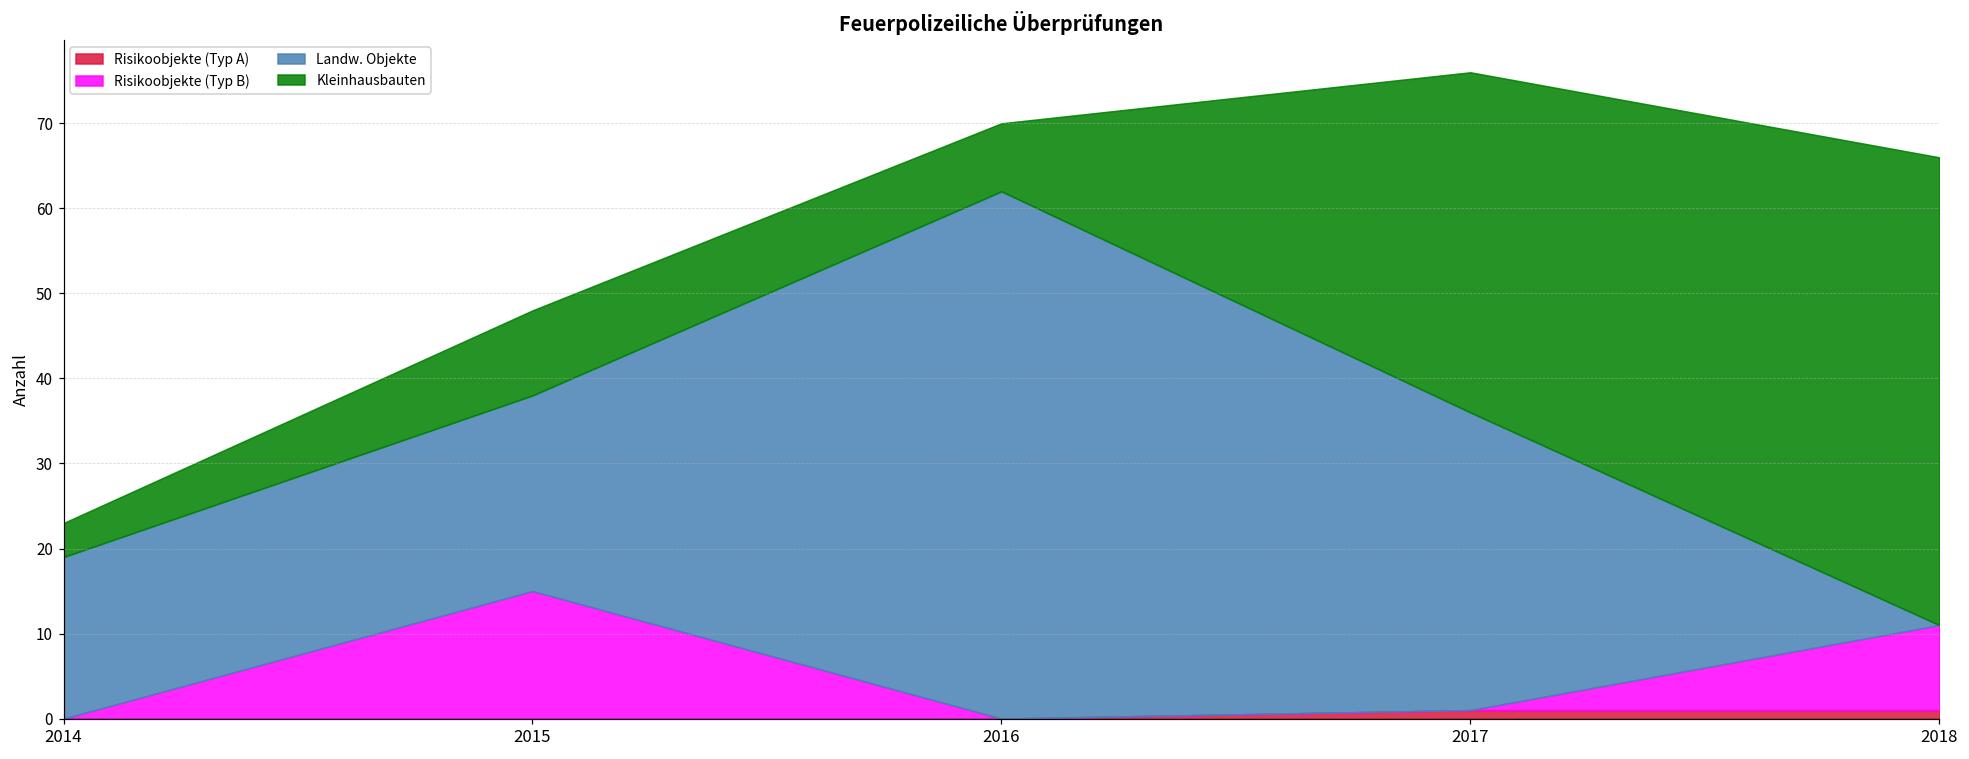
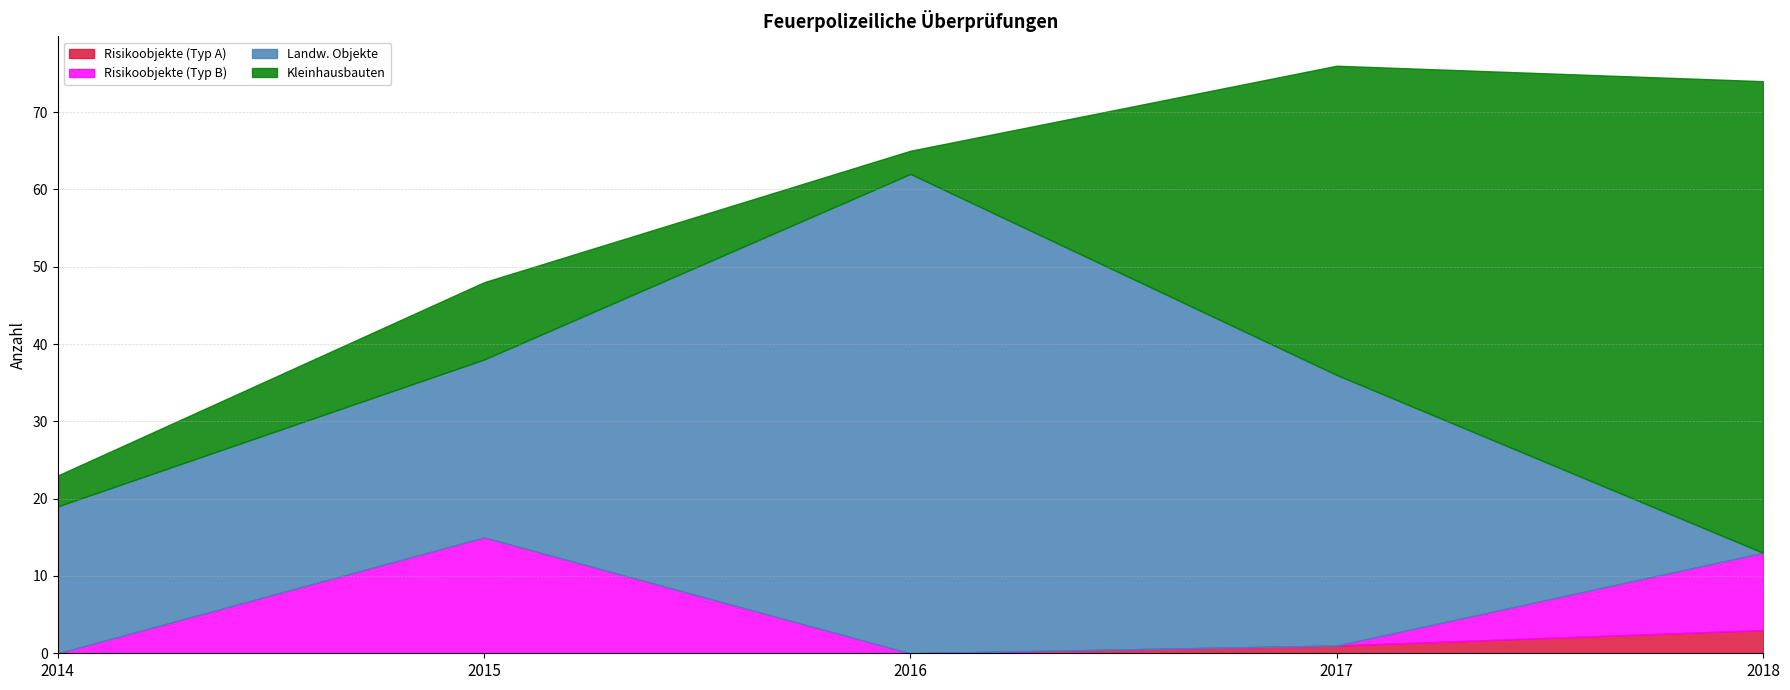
Kleinhausbauten, 2016: 8 -> 3
Risikoobjekte (Typ A), 2018: 1 -> 3
Kleinhausbauten, 2018: 55 -> 61
